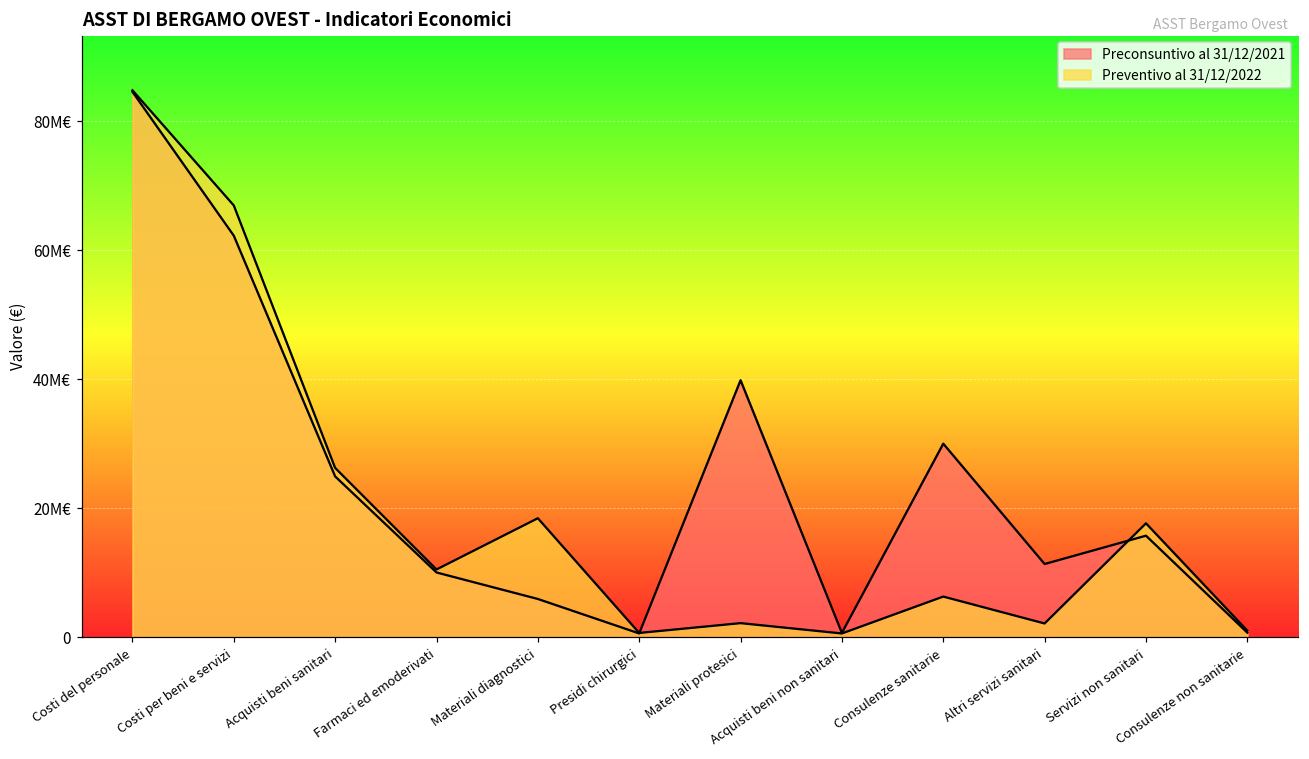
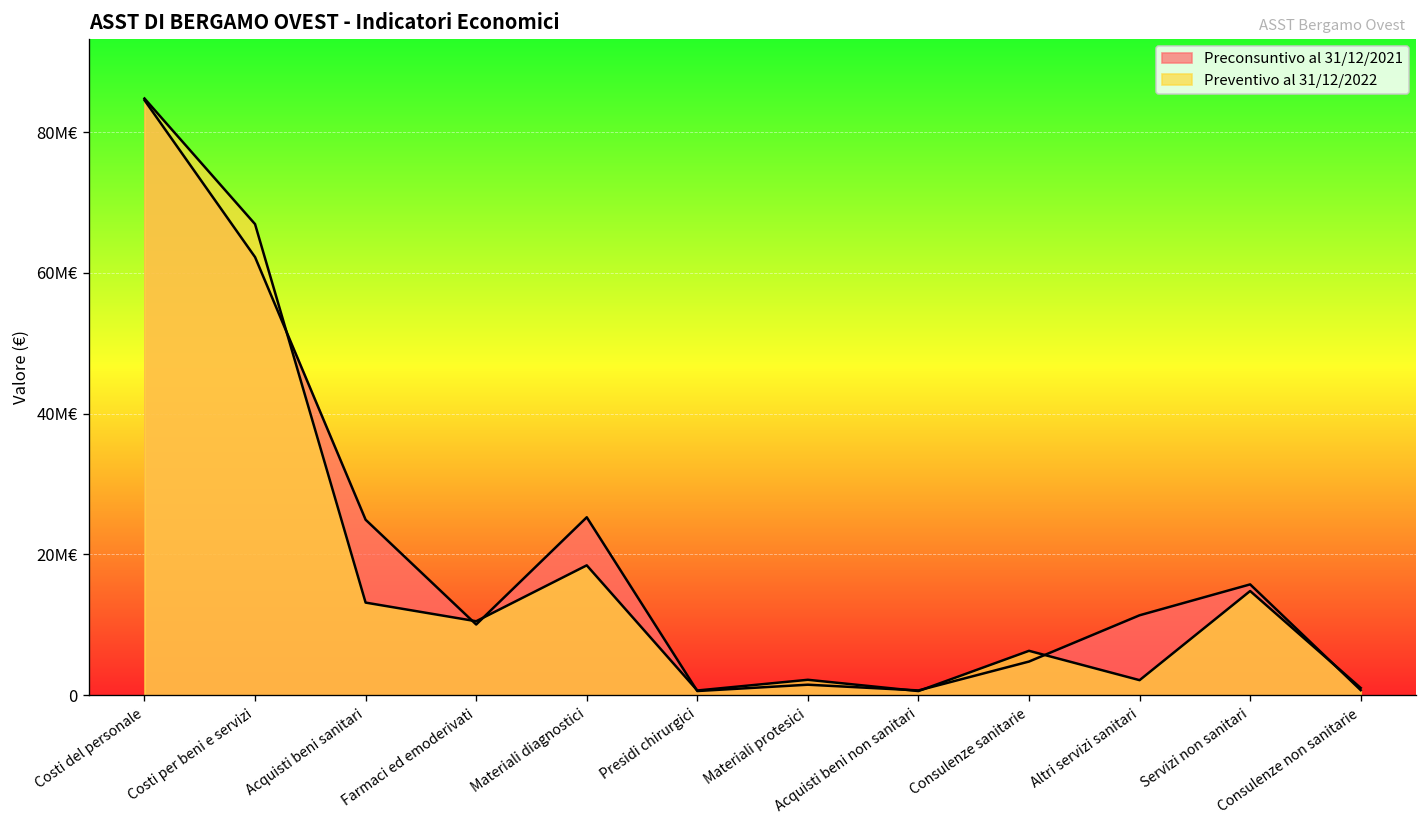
Preventivo al 31/12/2022, Acquisti beni sanitari: 26M€ -> 13M€
Preconsuntivo al 31/12/2021, Materiali diagnostici: 6M€ -> 25M€
Preconsuntivo al 31/12/2021, Materiali protesici: 40M€ -> 2M€
Preconsuntivo al 31/12/2021, Consulenze sanitarie: 30M€ -> 5M€
Preventivo al 31/12/2022, Servizi non sanitari: 18M€ -> 15M€
